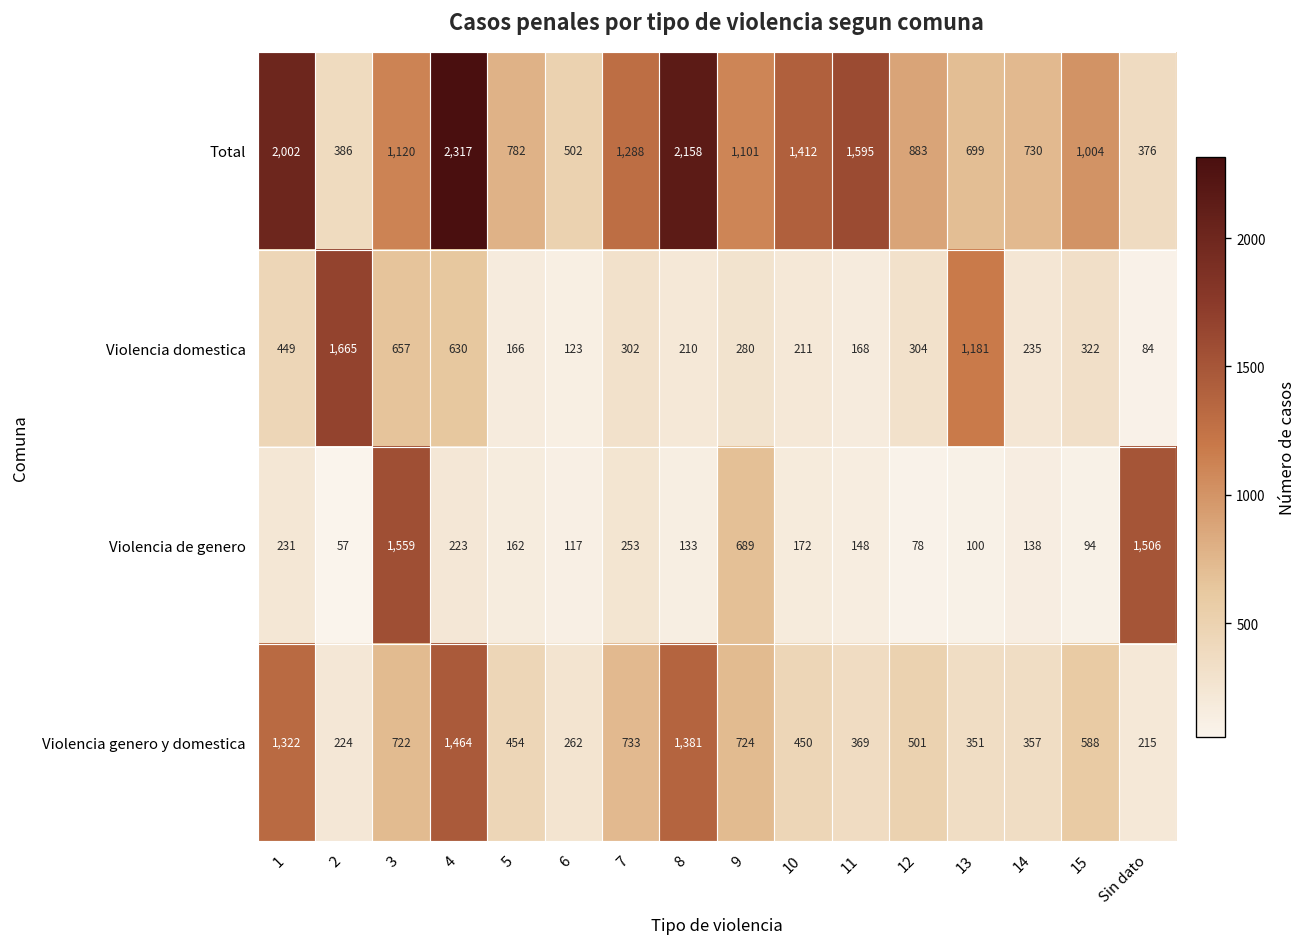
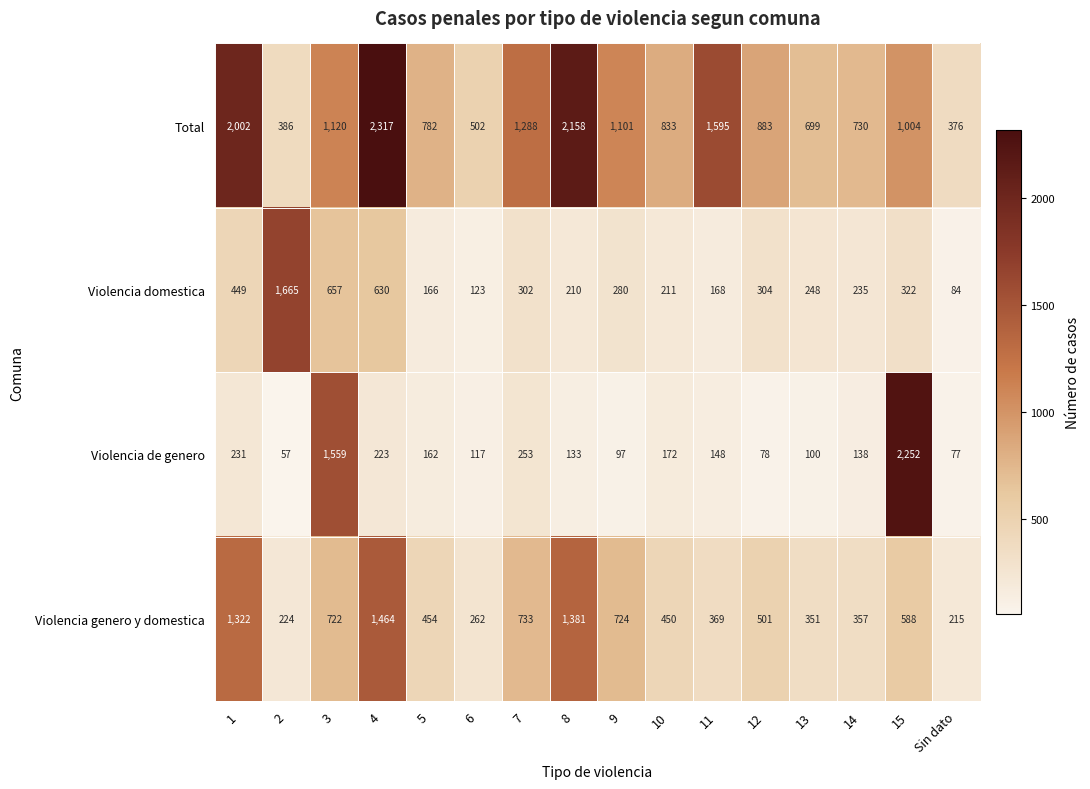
Total, 10: 1,412 -> 833
Violencia domestica, 13: 1,181 -> 248
Violencia de genero, 9: 689 -> 97
Violencia de genero, 15: 94 -> 2,252
Violencia de genero, Sin dato: 1,506 -> 77
